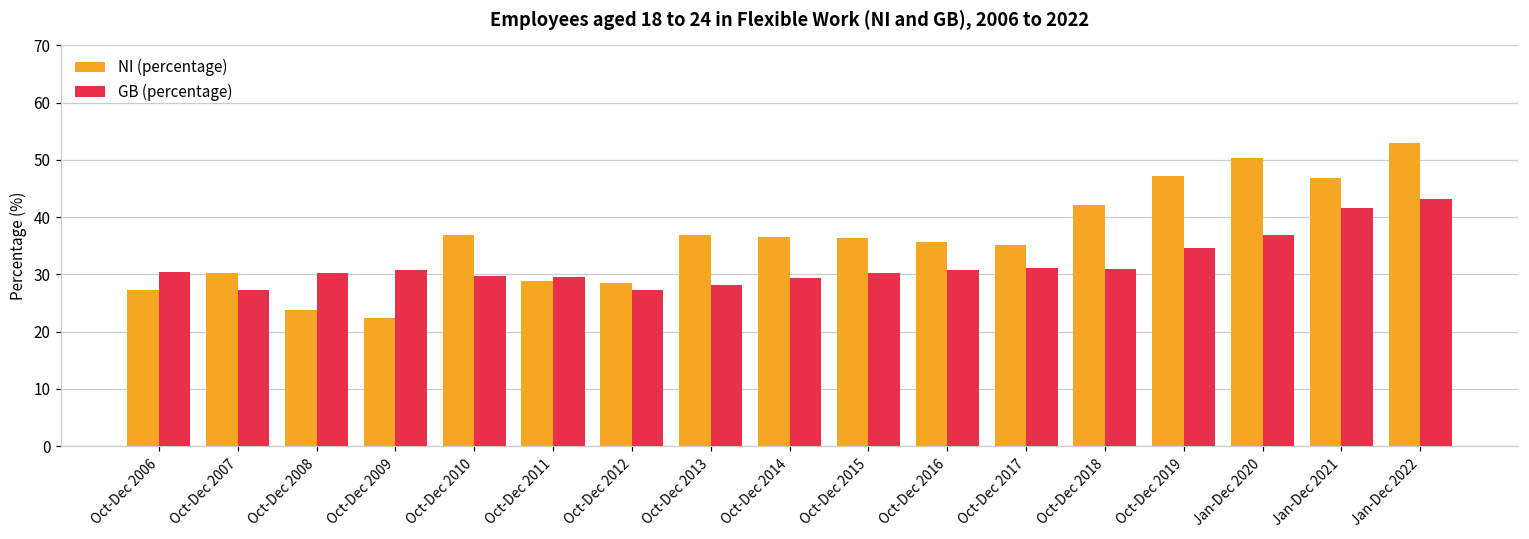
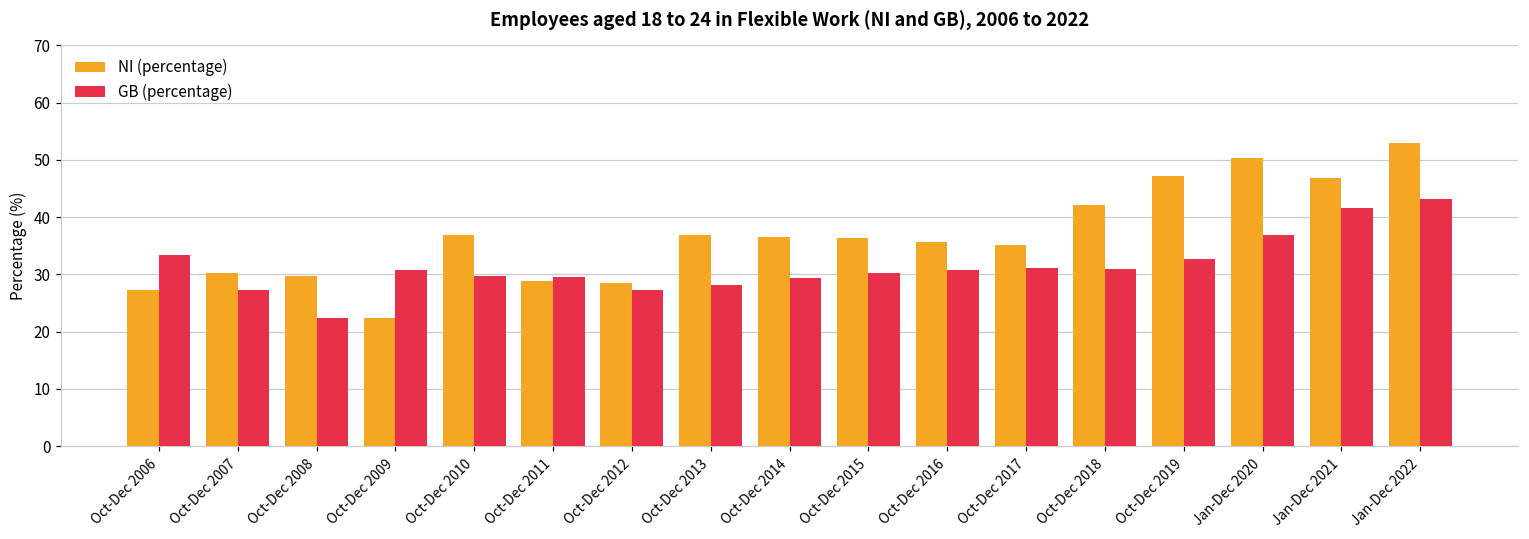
GB (percentage), Oct-Dec 2006: 30 -> 33
NI (percentage), Oct-Dec 2008: 24 -> 30
GB (percentage), Oct-Dec 2008: 30 -> 22
GB (percentage), Oct-Dec 2019: 35 -> 33
